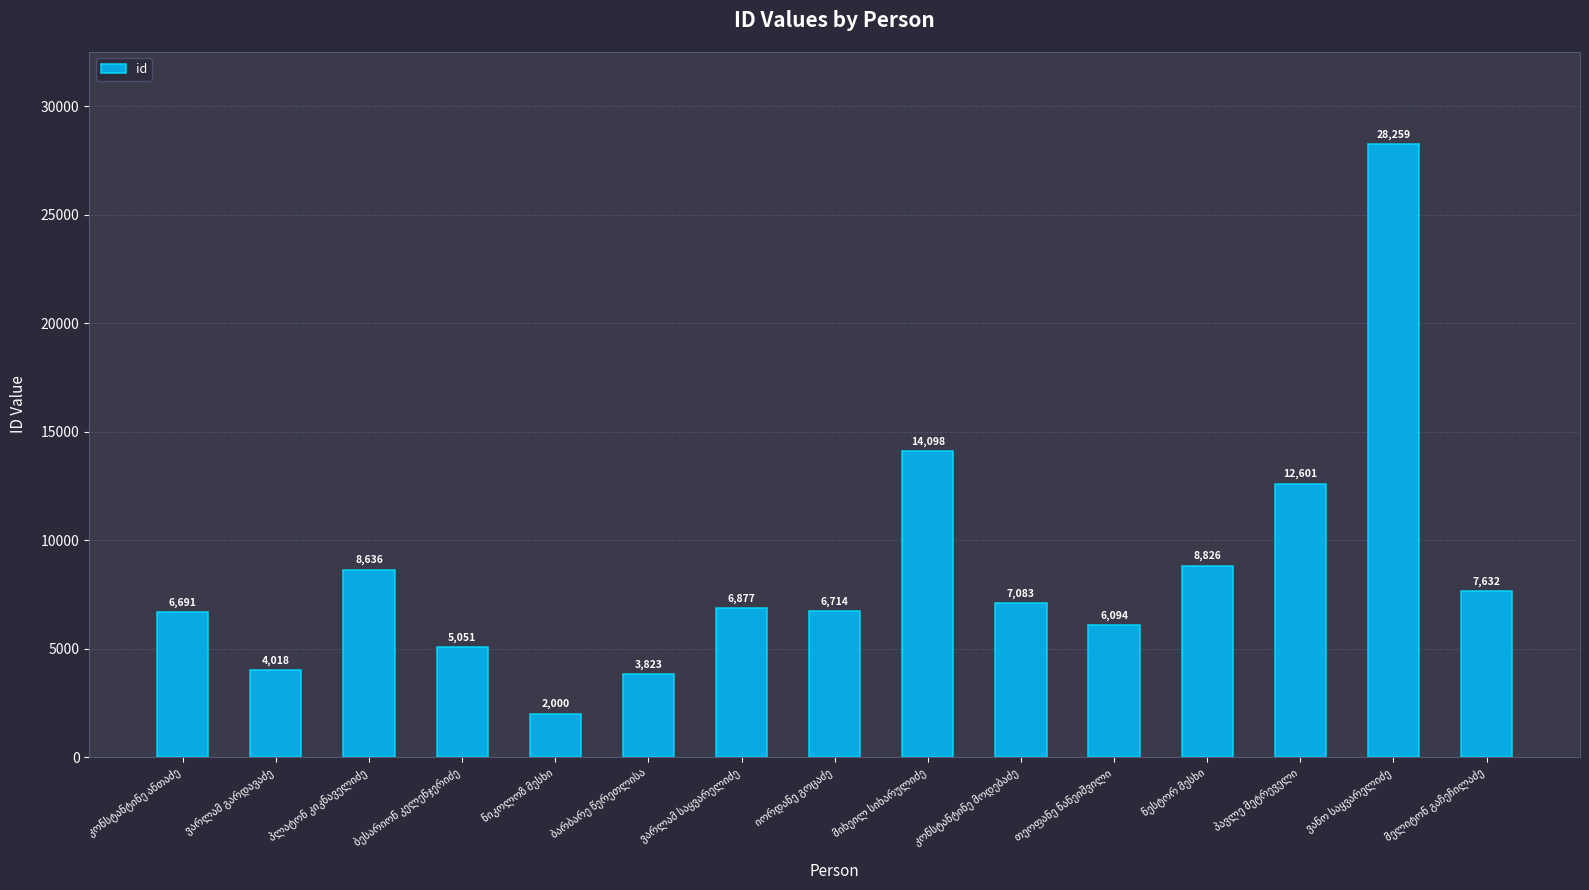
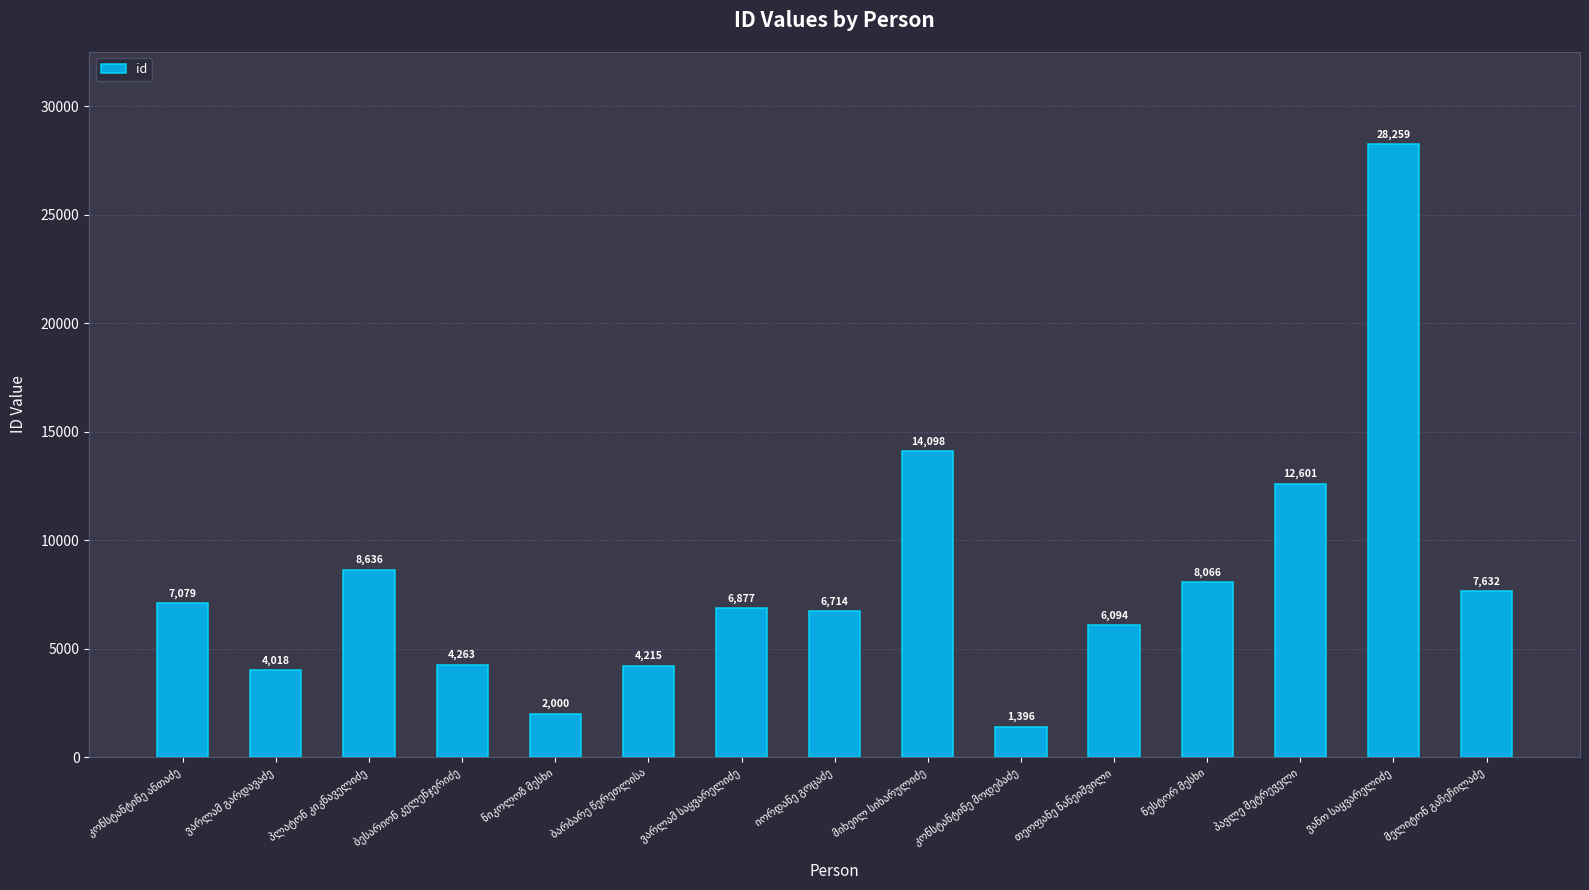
კონსტანტინე ანთაძე: 6,691 -> 7,079
ბესარიონ კელენჯერიძე: 5,051 -> 4,263
ბარბარე წერეთლისა: 3,823 -> 4,215
კონსტანტინე მოდებაძე: 7,083 -> 1,396
ნესტორ მესხი: 8,826 -> 8,066
